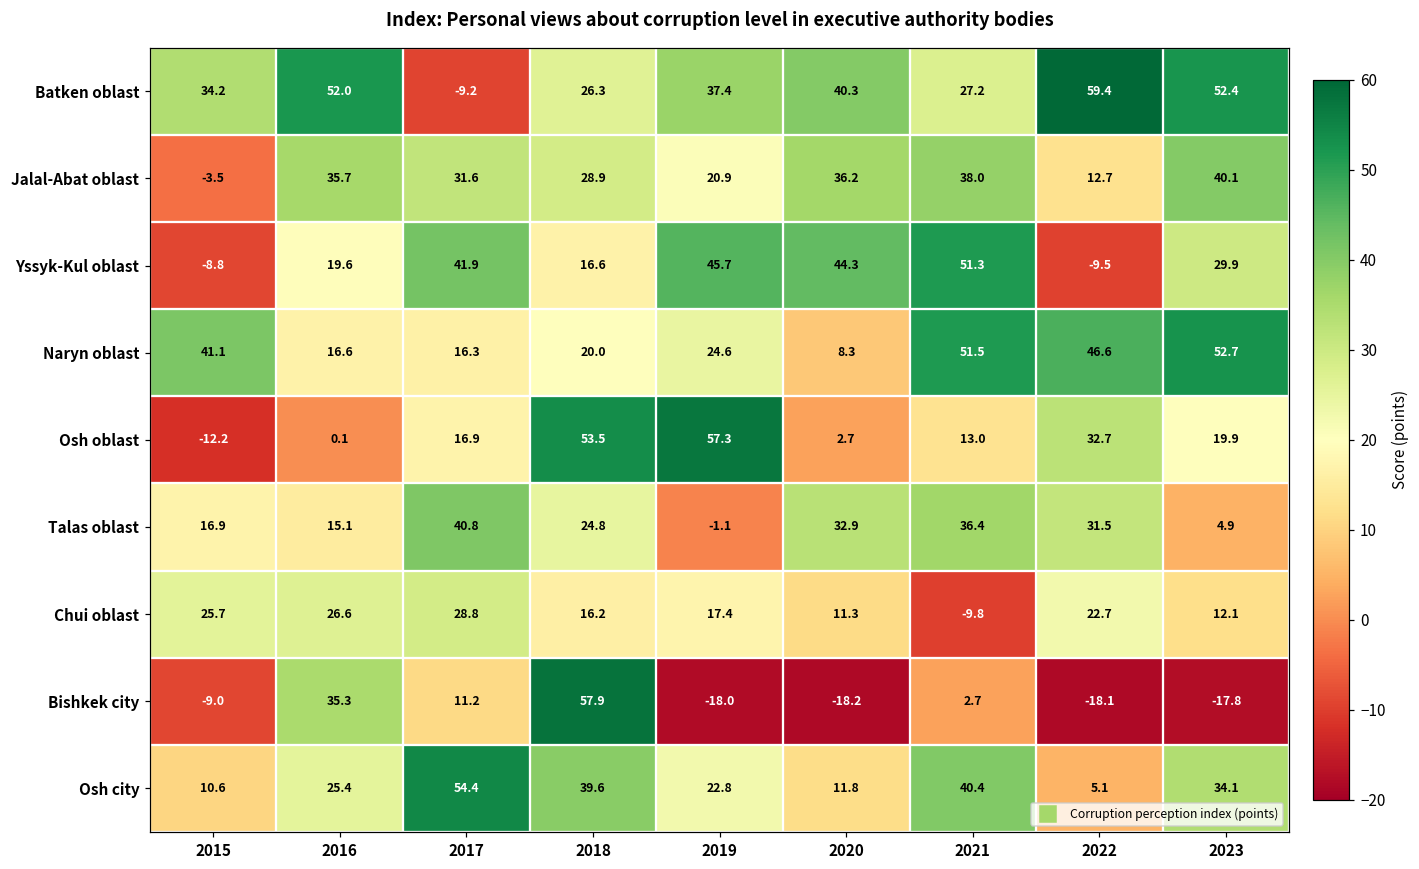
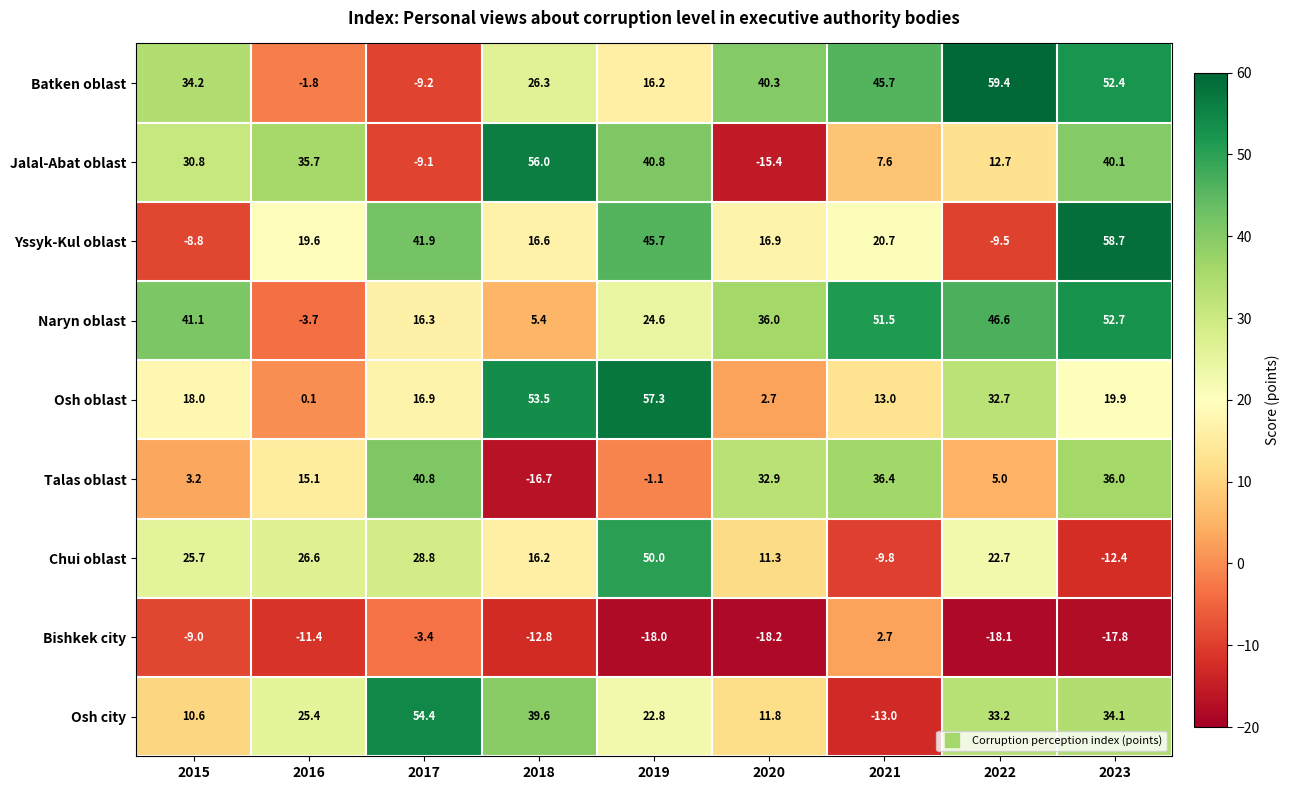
Batken oblast, 2016: 52.0 -> -1.8
Batken oblast, 2019: 37.4 -> 16.2
Batken oblast, 2021: 27.2 -> 45.7
Jalal-Abat oblast, 2015: -3.5 -> 30.8
Jalal-Abat oblast, 2017: 31.6 -> -9.1
Jalal-Abat oblast, 2018: 28.9 -> 56.0
Jalal-Abat oblast, 2019: 20.9 -> 40.8
Jalal-Abat oblast, 2020: 36.2 -> -15.4
Jalal-Abat oblast, 2021: 38.0 -> 7.6
Yssyk-Kul oblast, 2020: 44.3 -> 16.9
Yssyk-Kul oblast, 2021: 51.3 -> 20.7
Yssyk-Kul oblast, 2023: 29.9 -> 58.7
Naryn oblast, 2016: 16.6 -> -3.7
Naryn oblast, 2018: 20.0 -> 5.4
Naryn oblast, 2020: 8.3 -> 36.0
Osh oblast, 2015: -12.2 -> 18.0
Talas oblast, 2015: 16.9 -> 3.2
Talas oblast, 2018: 24.8 -> -16.7
Talas oblast, 2022: 31.5 -> 5.0
Talas oblast, 2023: 4.9 -> 36.0
Chui oblast, 2019: 17.4 -> 50.0
Chui oblast, 2023: 12.1 -> -12.4
Bishkek city, 2016: 35.3 -> -11.4
Bishkek city, 2017: 11.2 -> -3.4
Bishkek city, 2018: 57.9 -> -12.8
Osh city, 2021: 40.4 -> -13.0
Osh city, 2022: 5.1 -> 33.2
